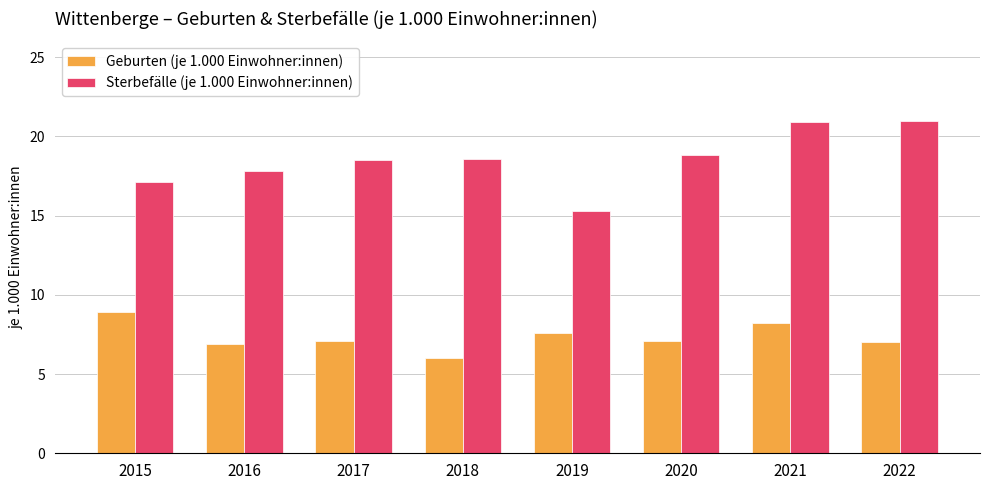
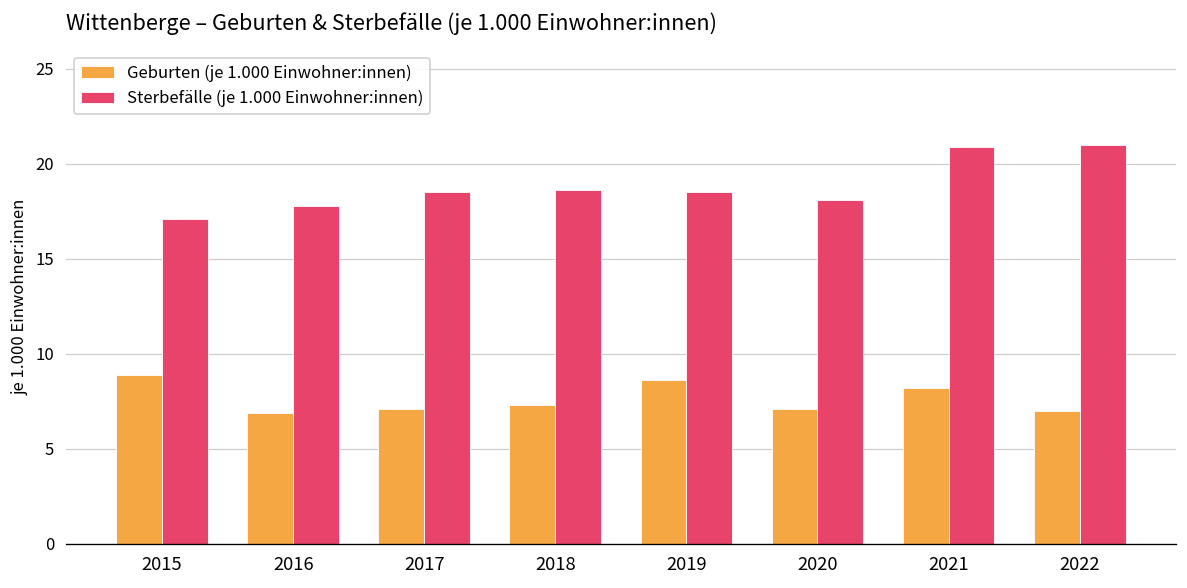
Geburten (je 1.000 Einwohner:innen), 2018: 6.0 -> 7.3
Geburten (je 1.000 Einwohner:innen), 2019: 7.6 -> 8.6
Sterbefälle (je 1.000 Einwohner:innen), 2019: 15.3 -> 18.5
Sterbefälle (je 1.000 Einwohner:innen), 2020: 18.8 -> 18.1
